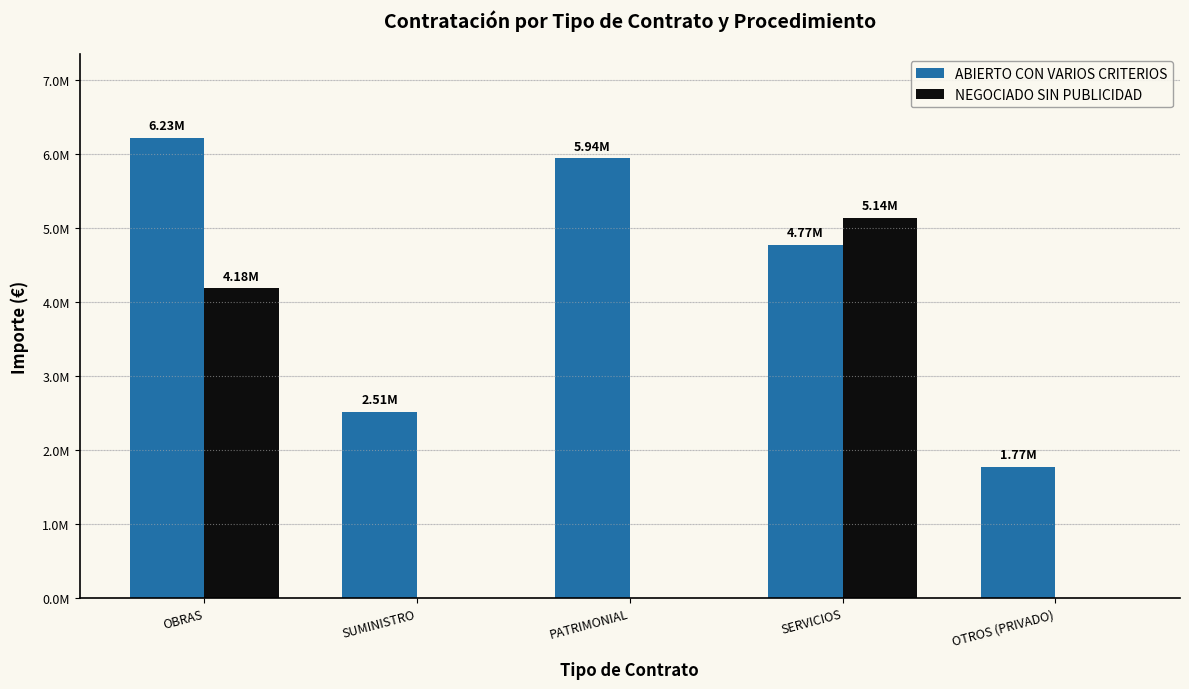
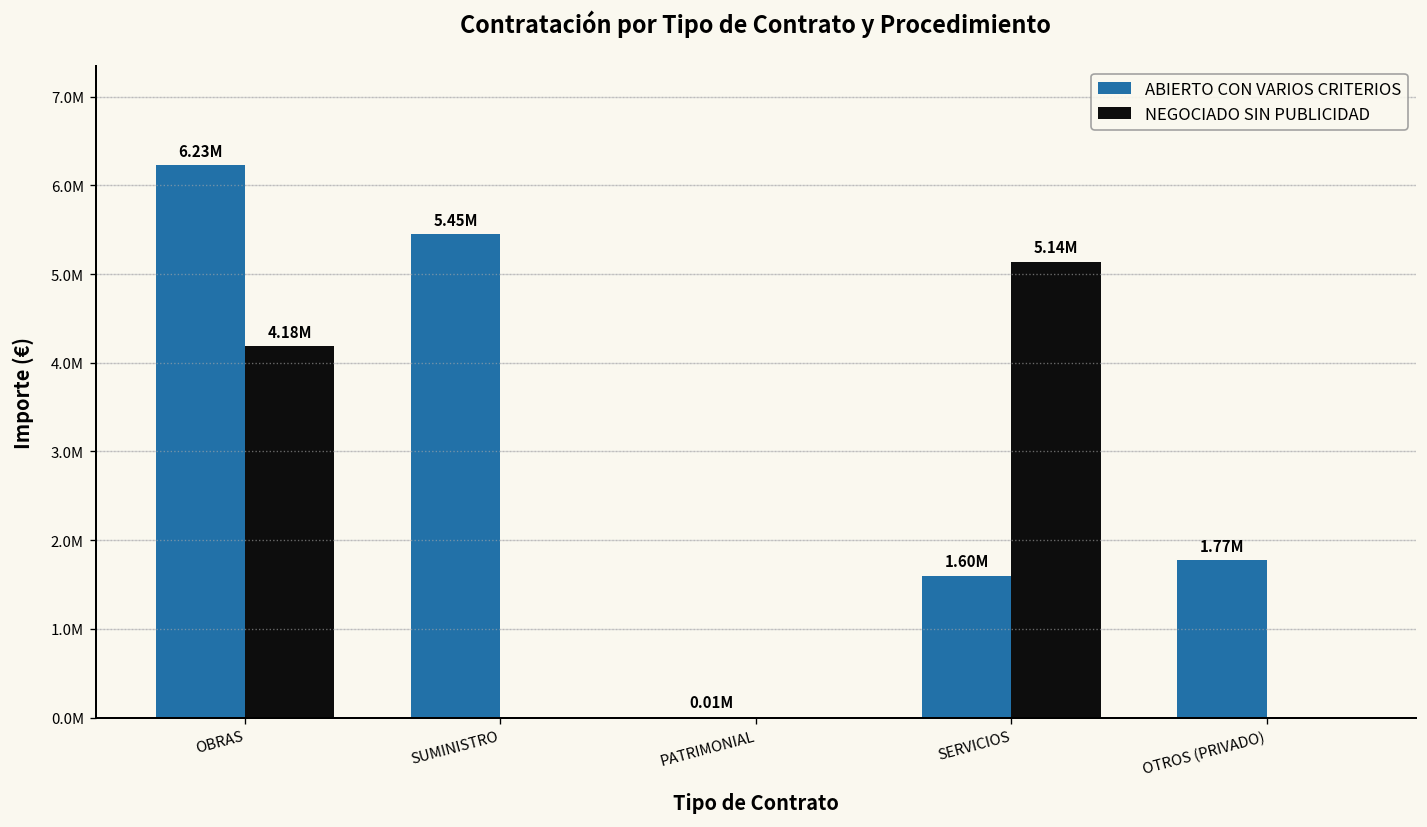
ABIERTO CON VARIOS CRITERIOS, SUMINISTRO: 2.51M -> 5.45M
ABIERTO CON VARIOS CRITERIOS, PATRIMONIAL: 5.94M -> 0.01M
ABIERTO CON VARIOS CRITERIOS, SERVICIOS: 4.77M -> 1.60M
